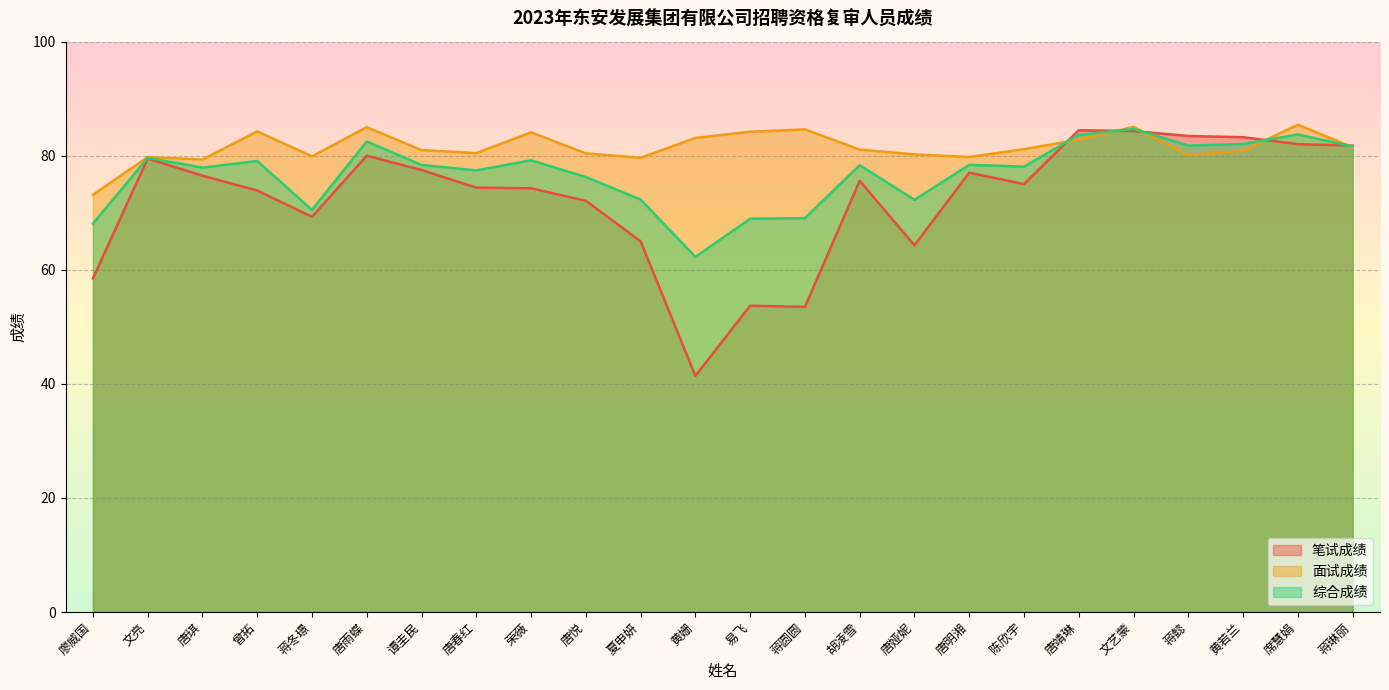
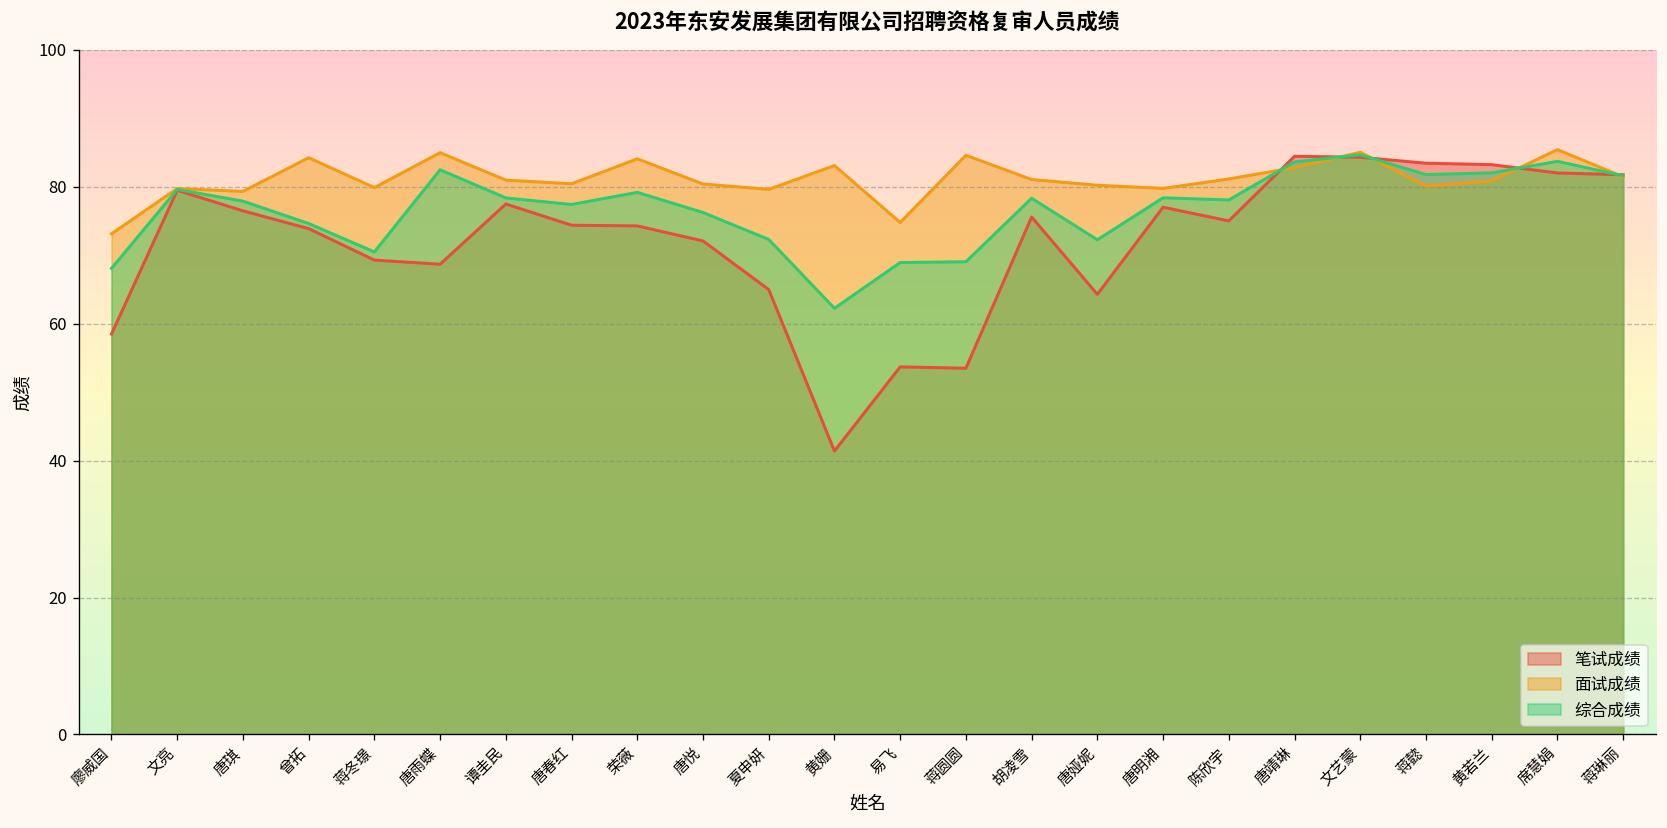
综合成绩, 曾拓: 79 -> 75
笔试成绩, 唐雨蝶: 80 -> 69
面试成绩, 易飞: 84 -> 75
